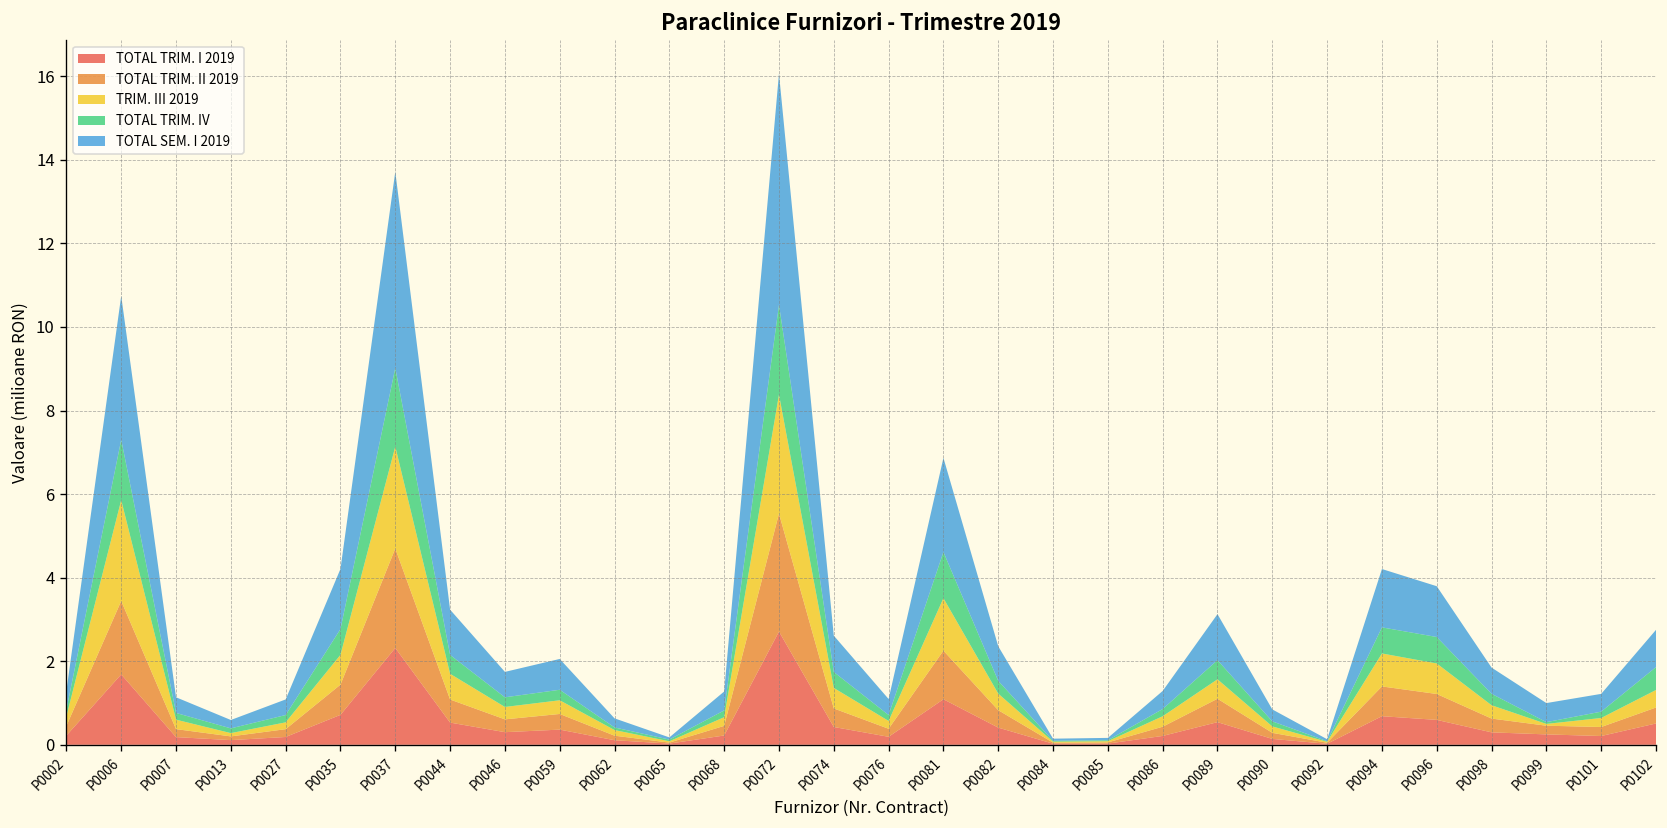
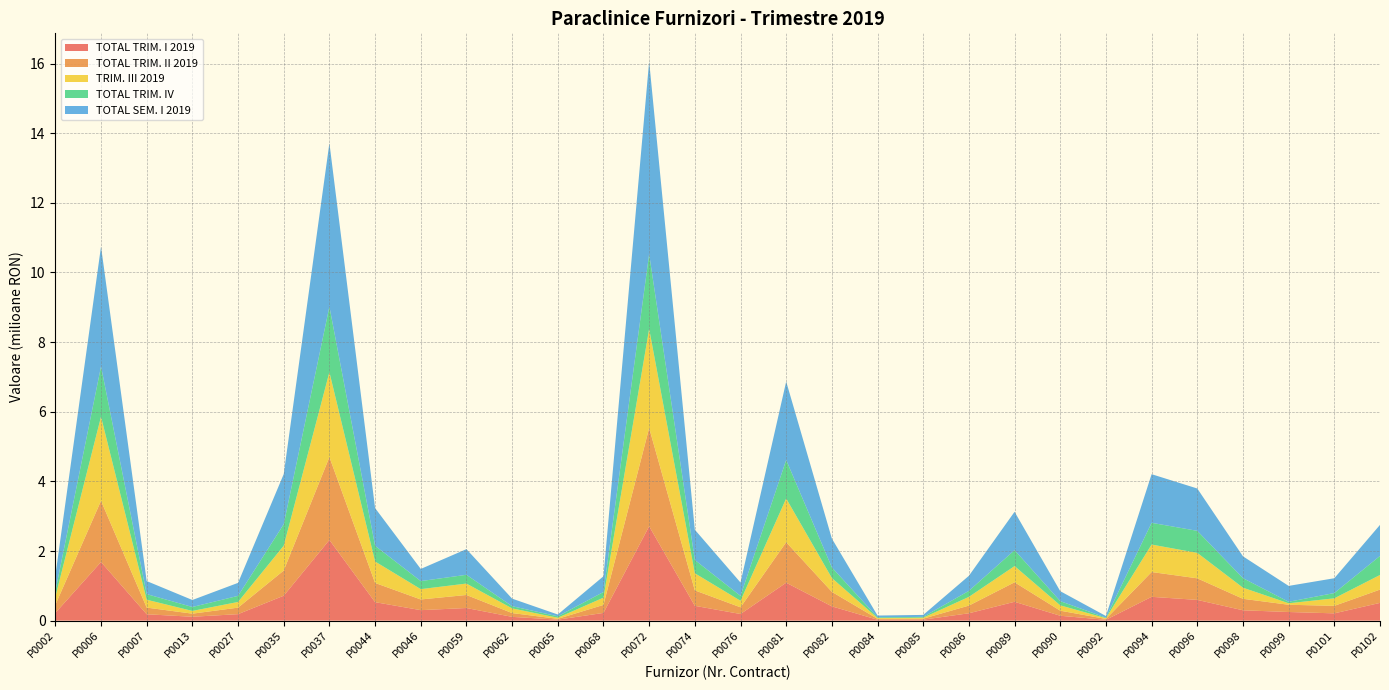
TOTAL SEM. I 2019, P0046: 0.6 -> 0.3
